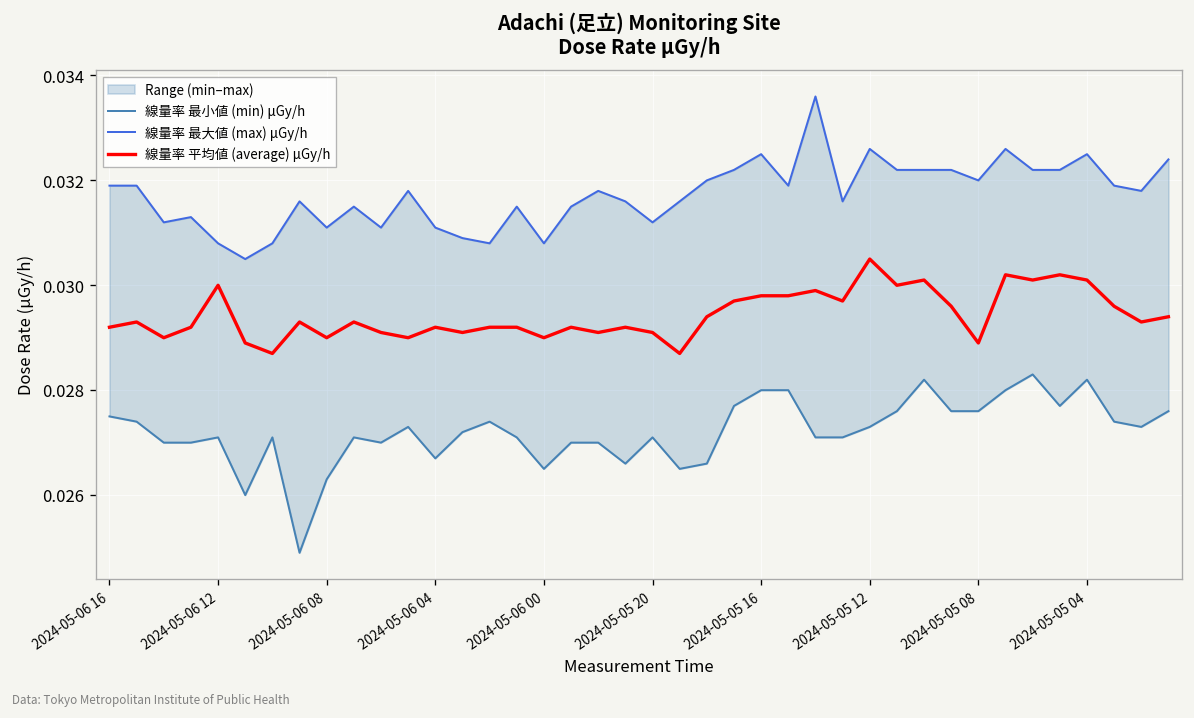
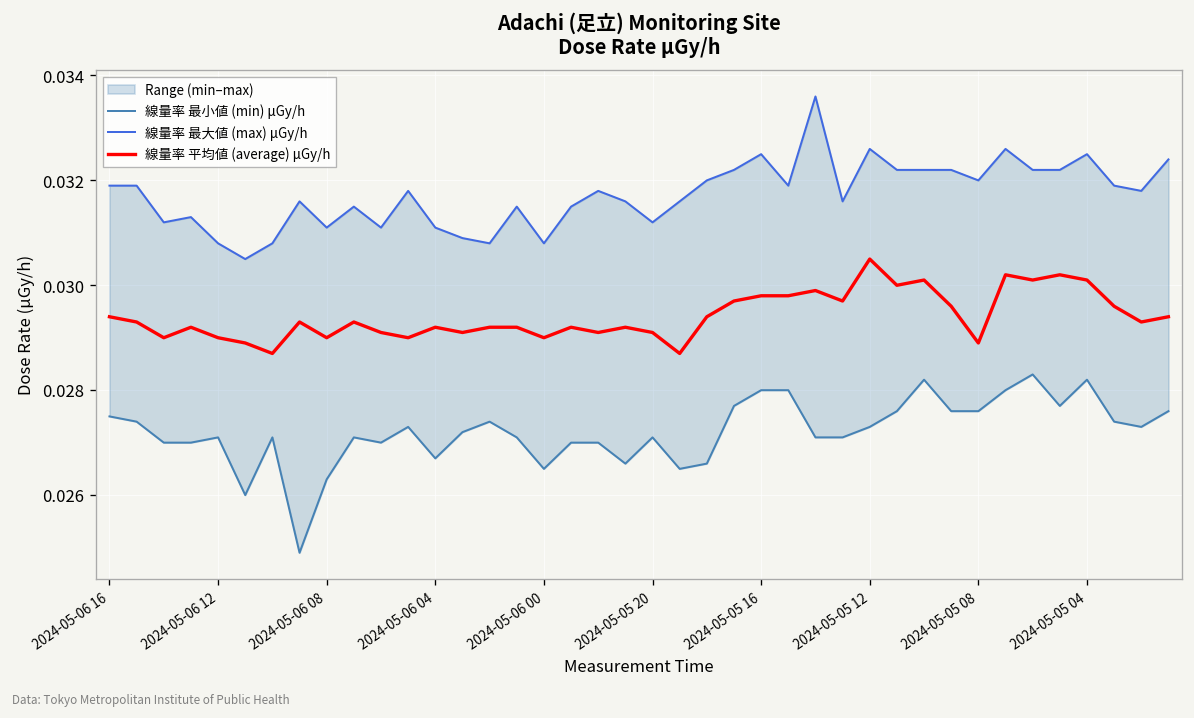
線量率 平均値 (average) μGy/h, 2024-05-06 16: 0.0292 -> 0.0294
線量率 平均値 (average) μGy/h, 2024-05-06 12: 0.030 -> 0.029
